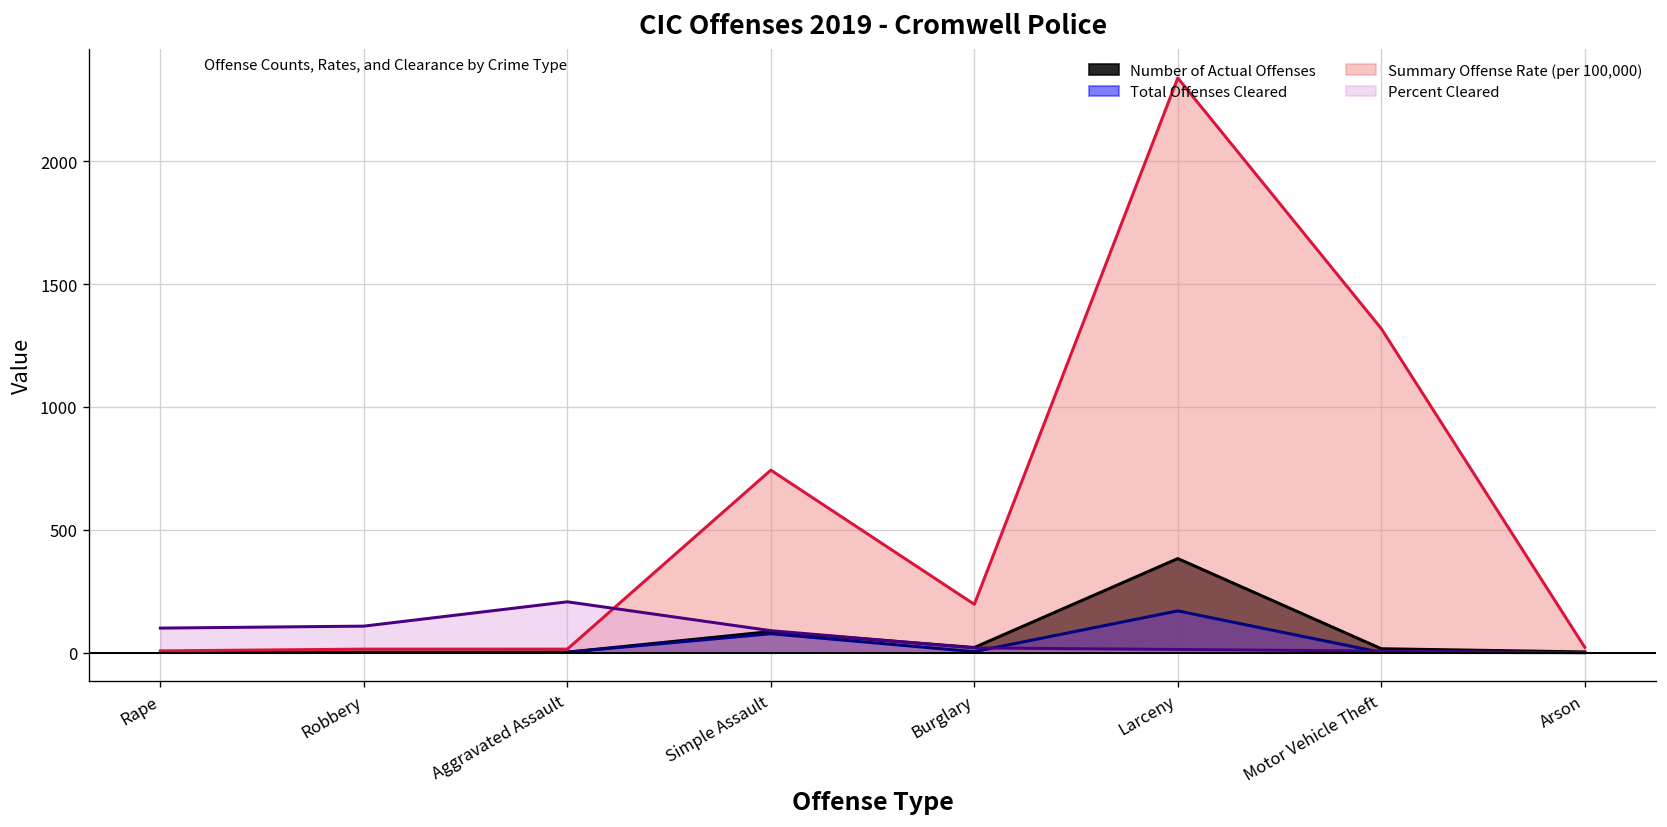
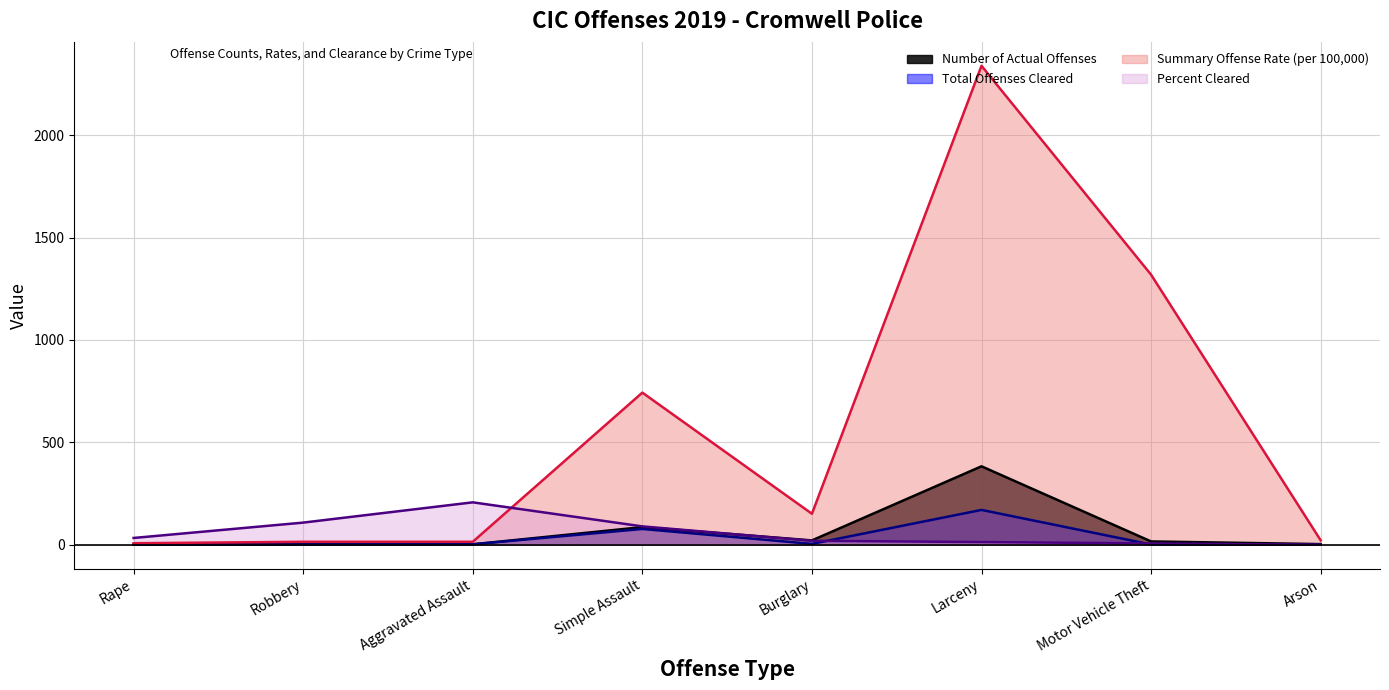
Percent Cleared, Rape: 100 -> 30
Summary Offense Rate (per 100,000), Burglary: 200 -> 150
